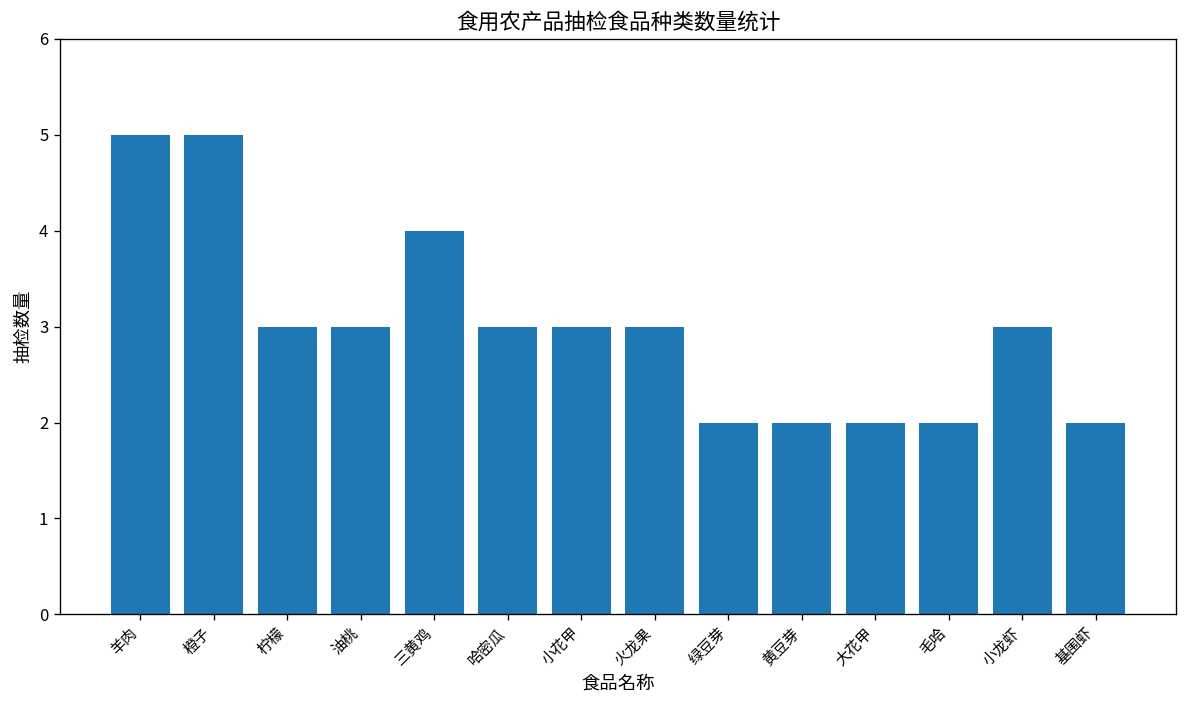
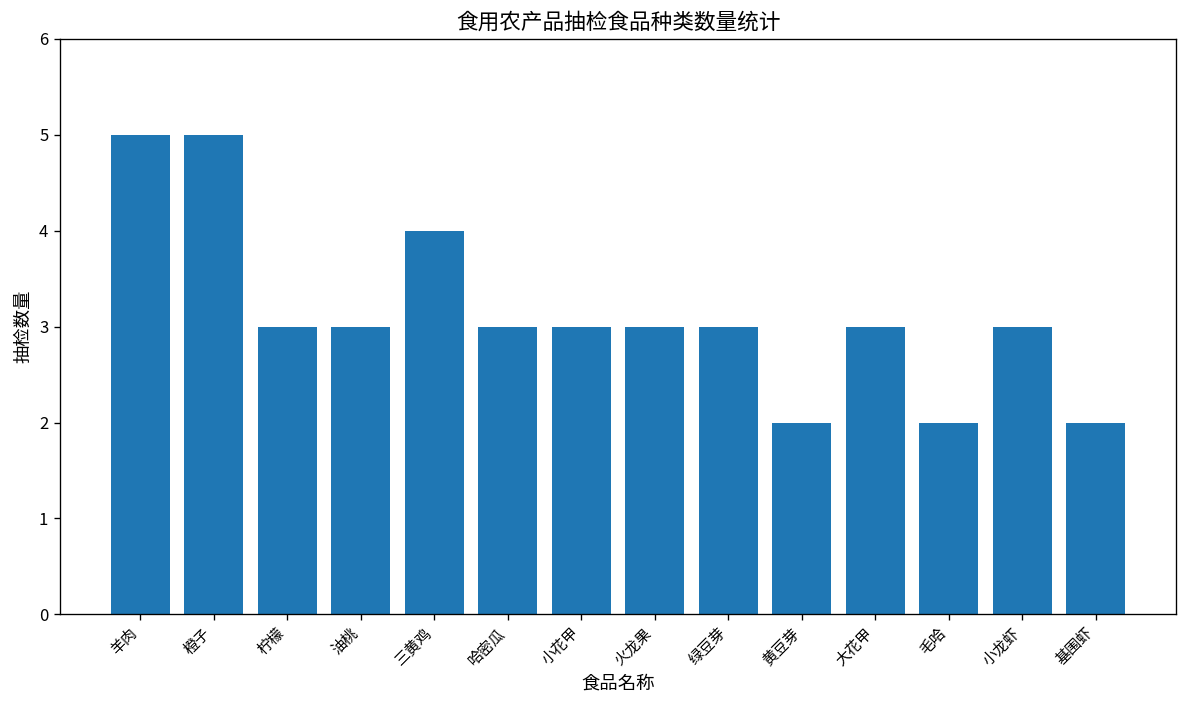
绿豆芽: 2 -> 3
大花甲: 2 -> 3
